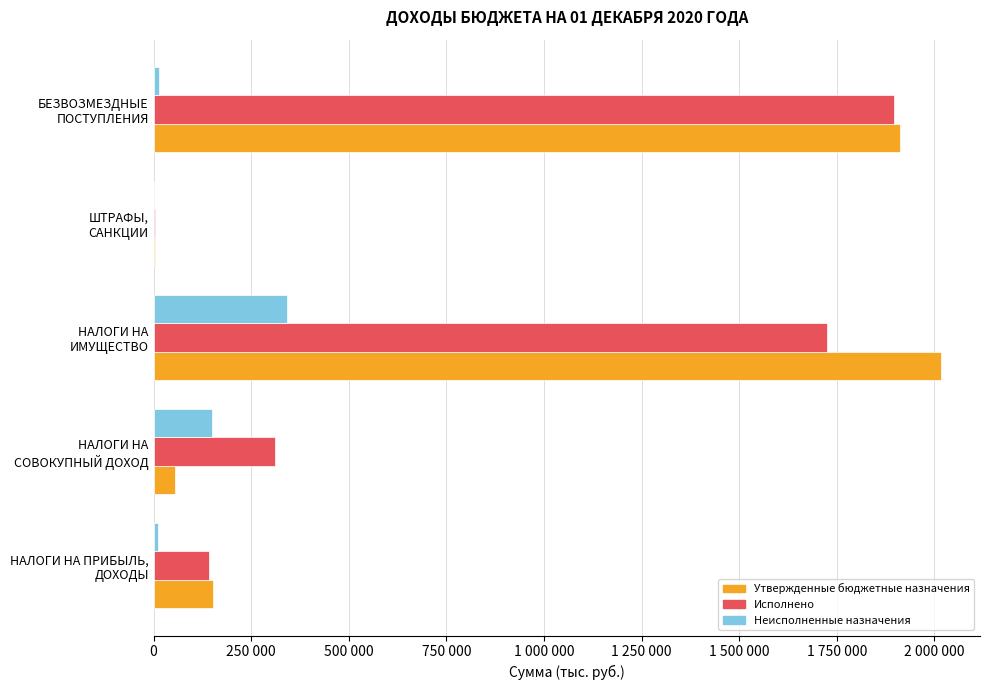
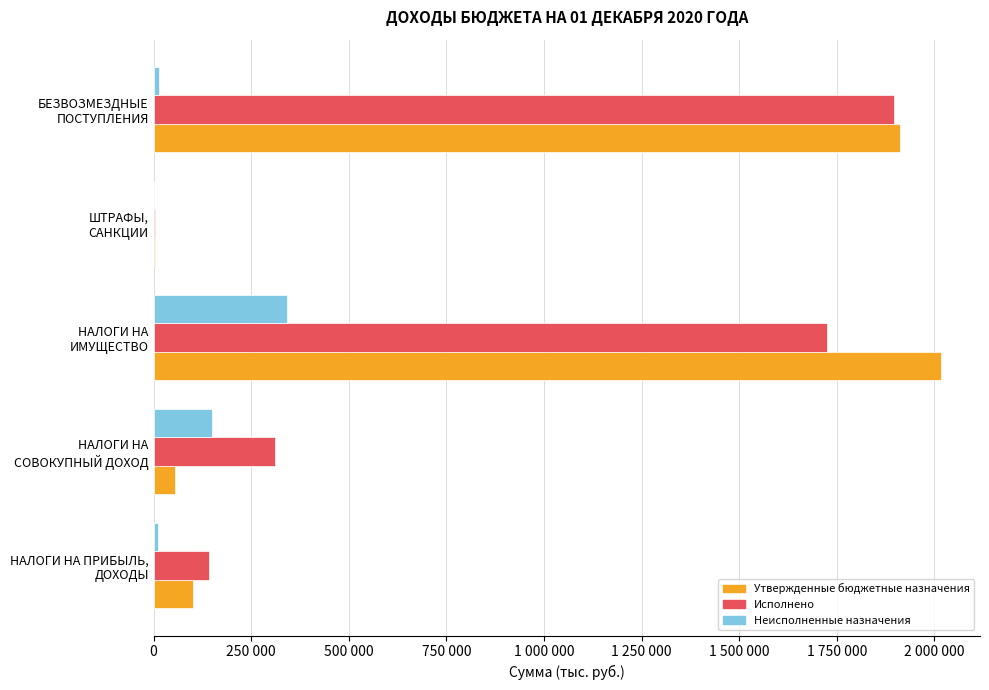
Утвержденные бюджетные назначения, НАЛОГИ НА ПРИБЫЛЬ, ДОХОДЫ: 150000 -> 100000
